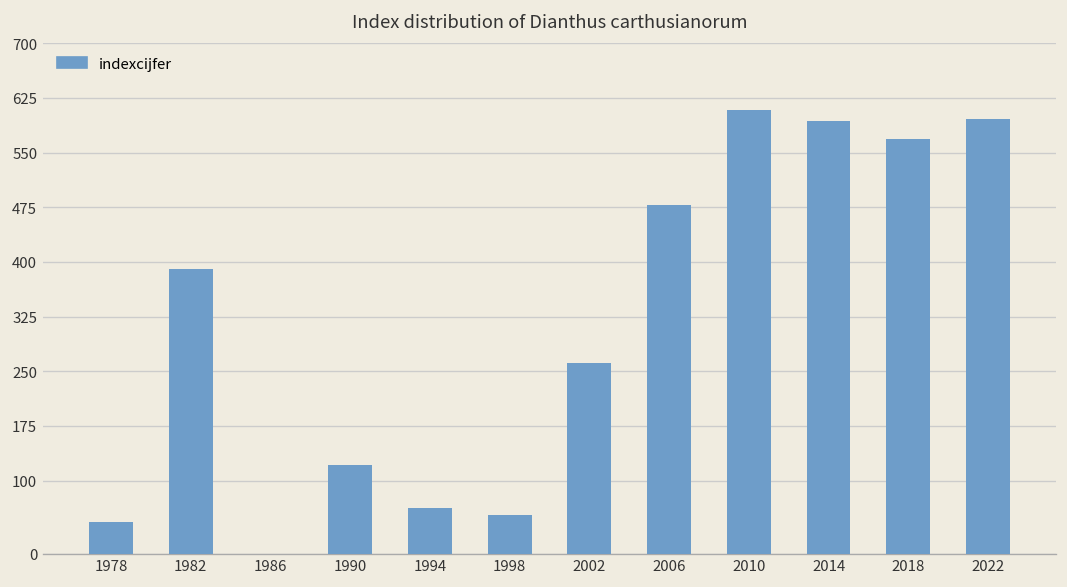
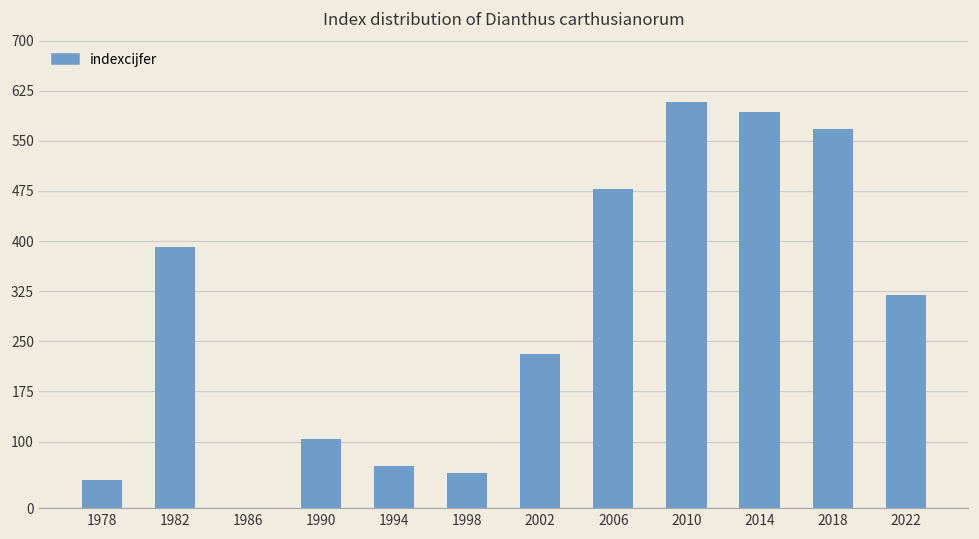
1990: 120 -> 100
2002: 260 -> 230
2022: 600 -> 320
